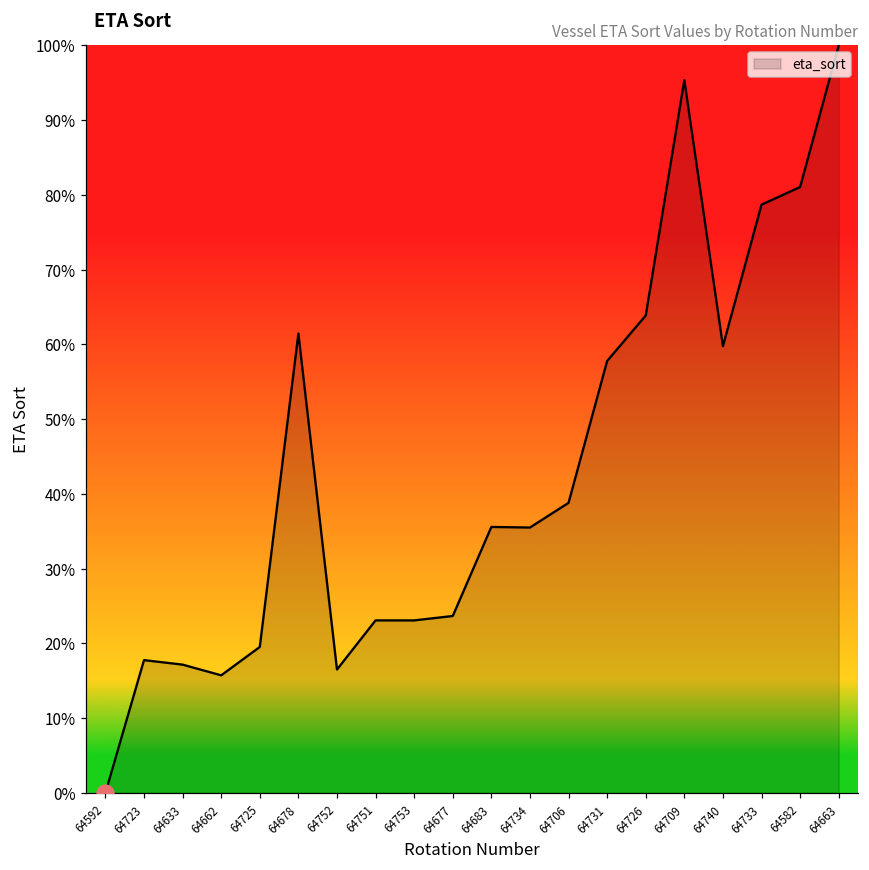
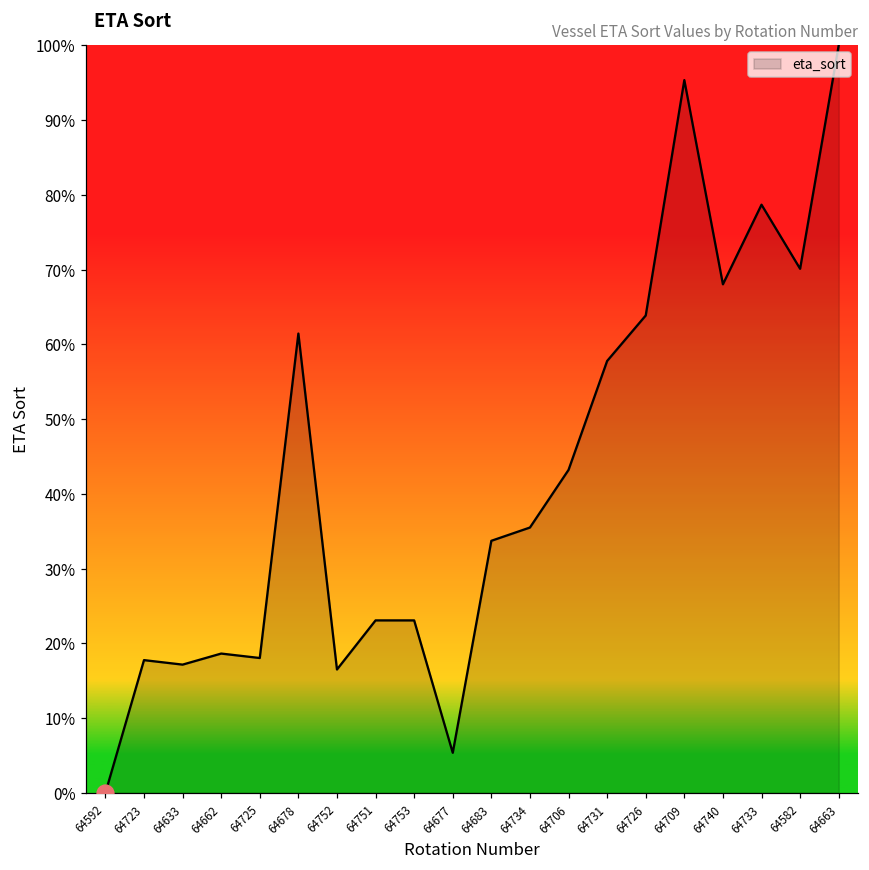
eta_sort, 64662: 16% -> 19%
eta_sort, 64725: 20% -> 18%
eta_sort, 64677: 24% -> 5%
eta_sort, 64683: 36% -> 34%
eta_sort, 64706: 39% -> 43%
eta_sort, 64740: 60% -> 68%
eta_sort, 64582: 81% -> 70%
